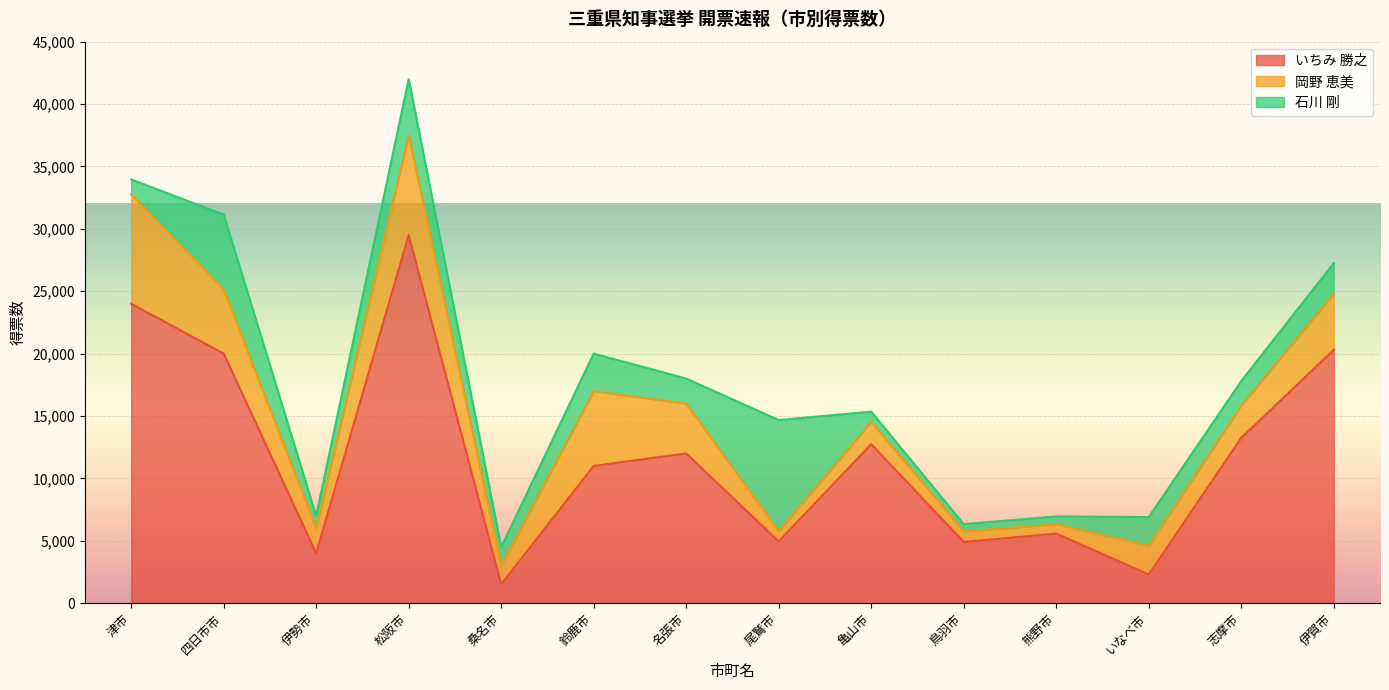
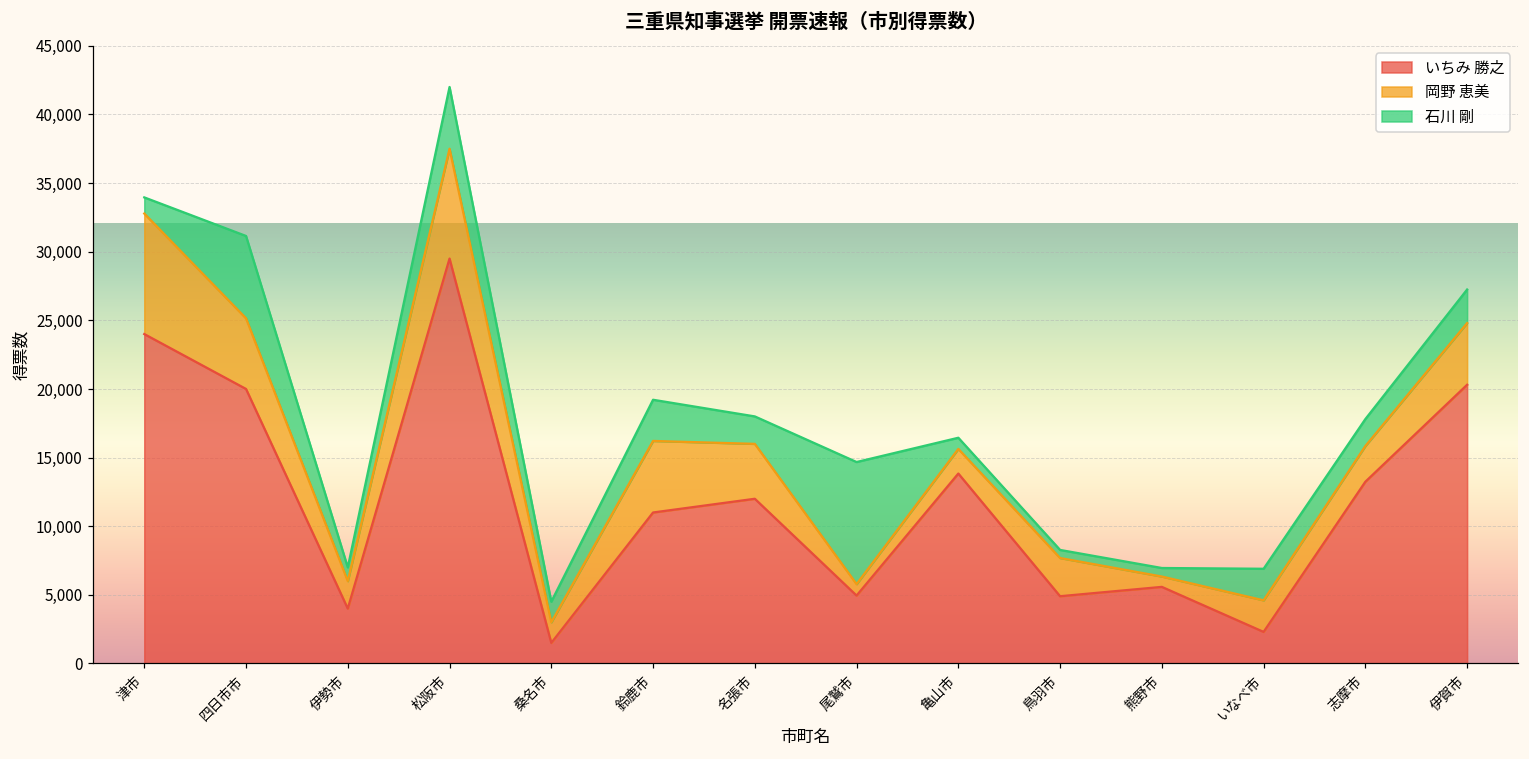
岡野 恵美, 鈴鹿市: 6,000 -> 5,200
いちみ 勝之, 亀山市: 12,700 -> 13,800
岡野 恵美, 鳥羽市: 800 -> 2,800
